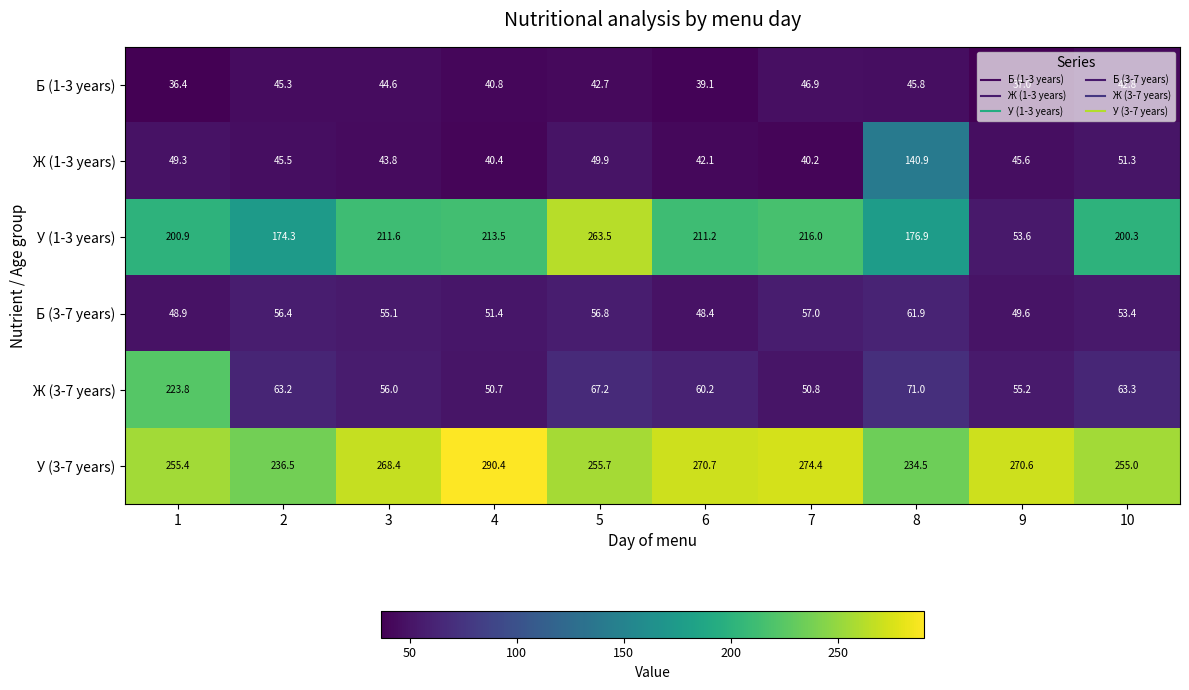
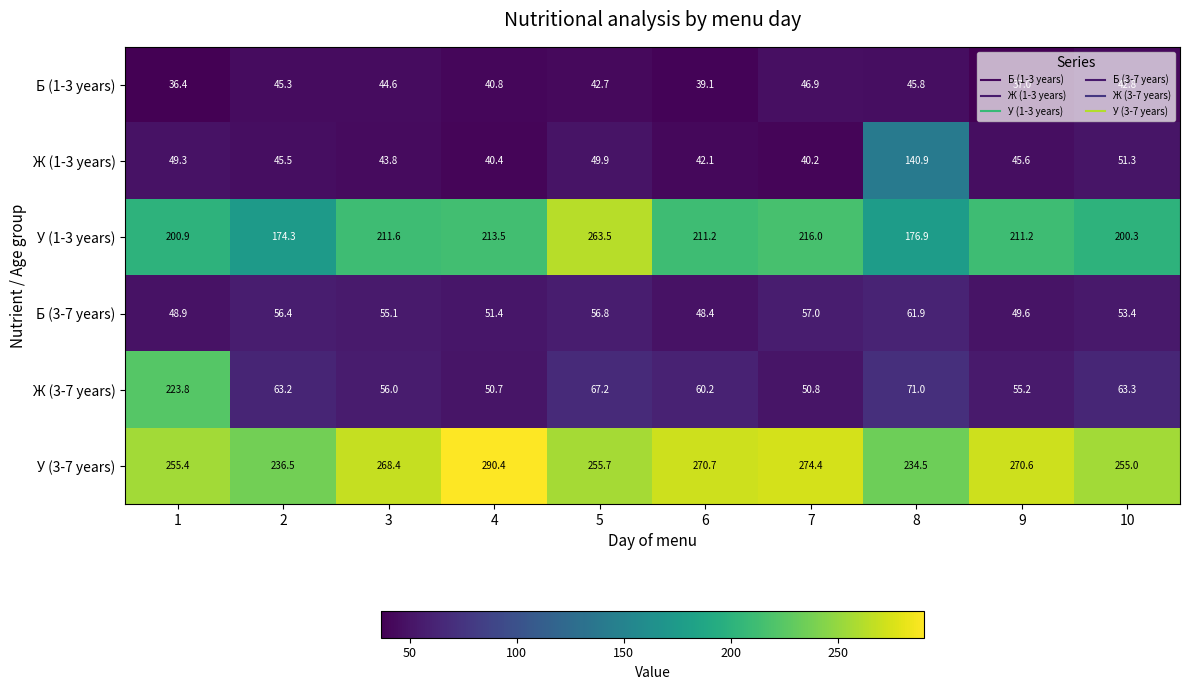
У (1-3 years), 9: 53.6 -> 211.2
